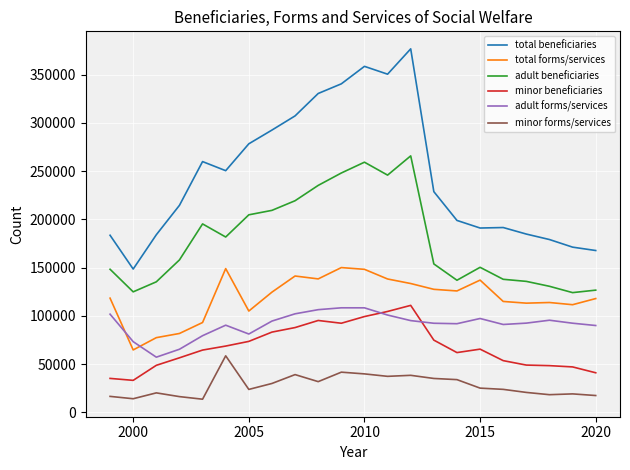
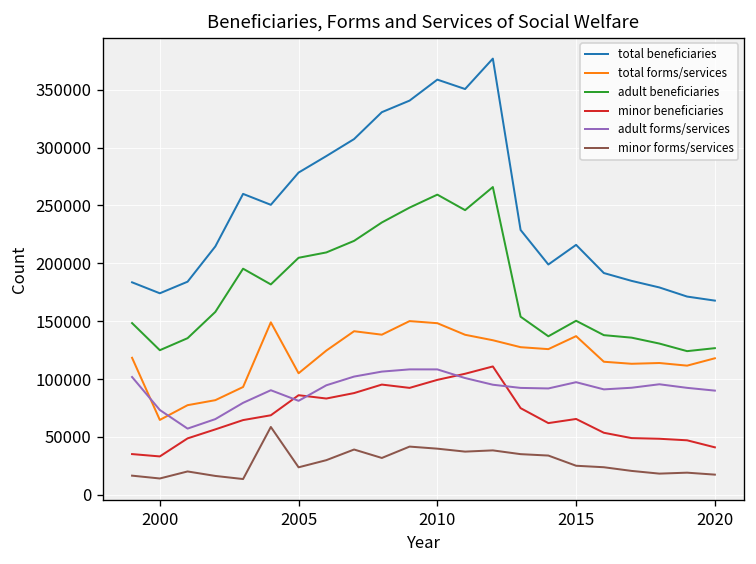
total beneficiaries, 2000: 150000 -> 170000
minor beneficiaries, 2005: 70000 -> 90000
total beneficiaries, 2015: 190000 -> 220000
